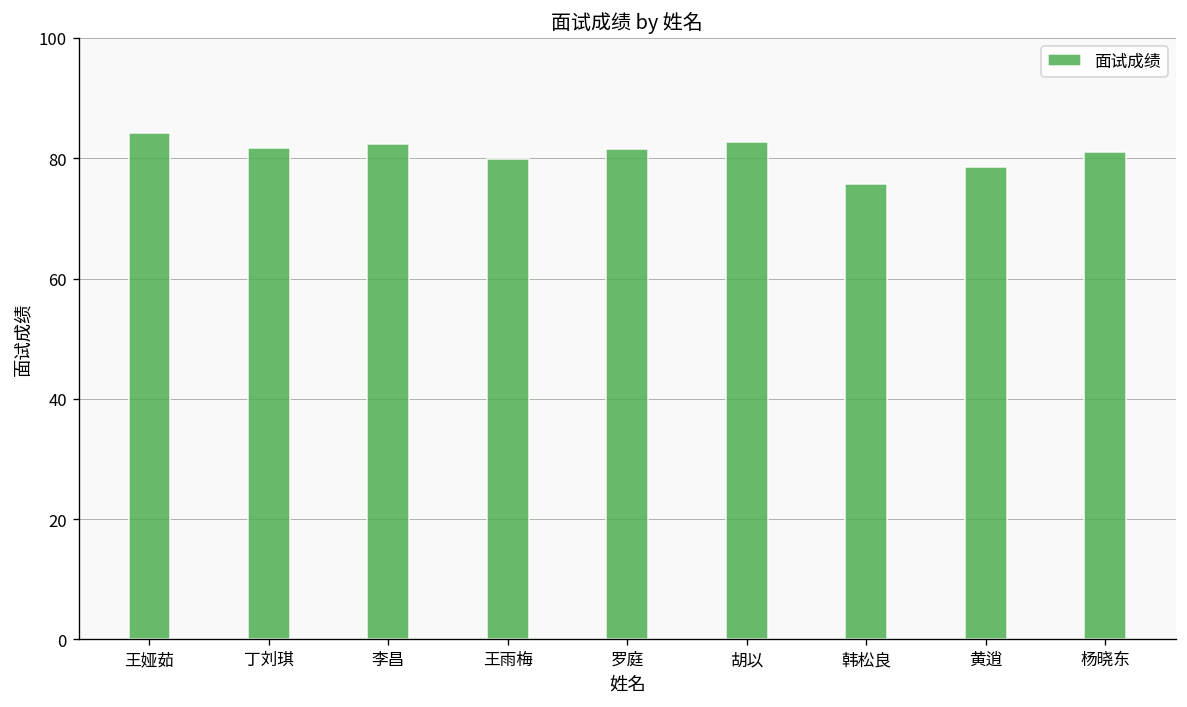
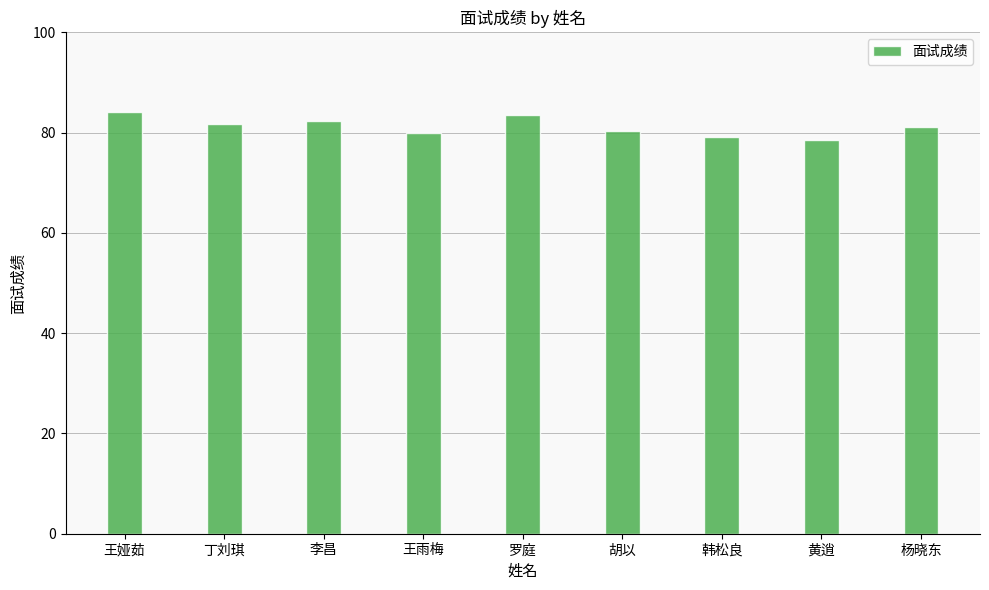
罗庭: 82 -> 84
胡以: 83 -> 80
韩松良: 76 -> 79
